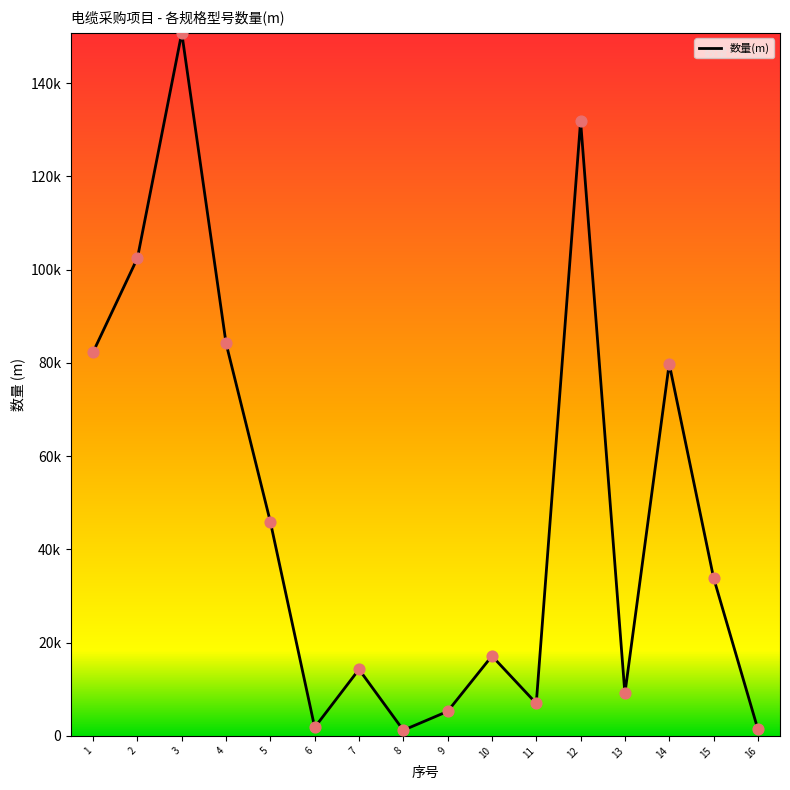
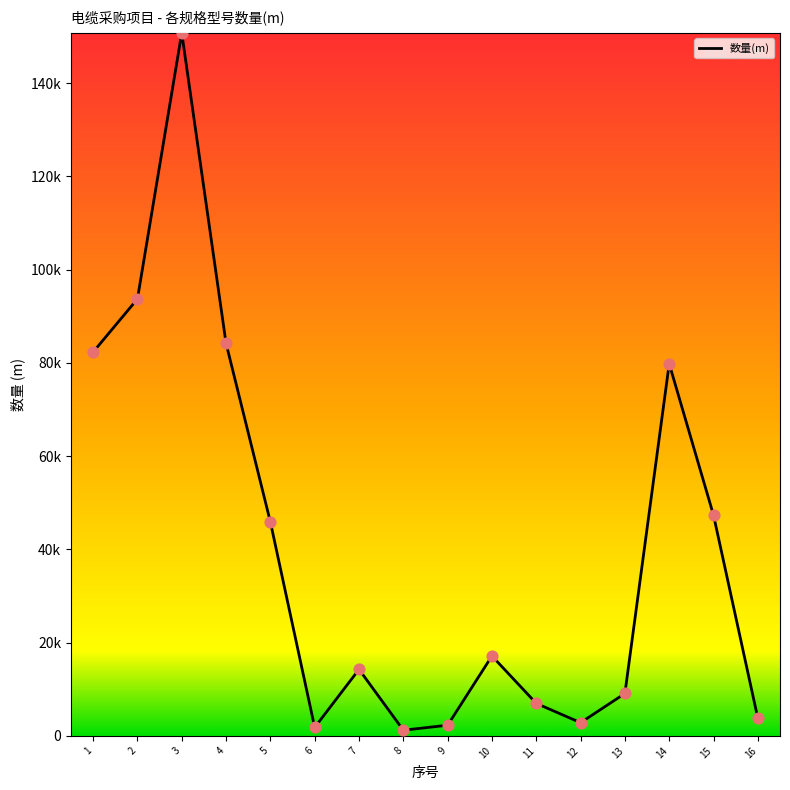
2: 102000 -> 94000
9: 5000 -> 2000
12: 132000 -> 3000
15: 34000 -> 47000
16: 1000 -> 4000
